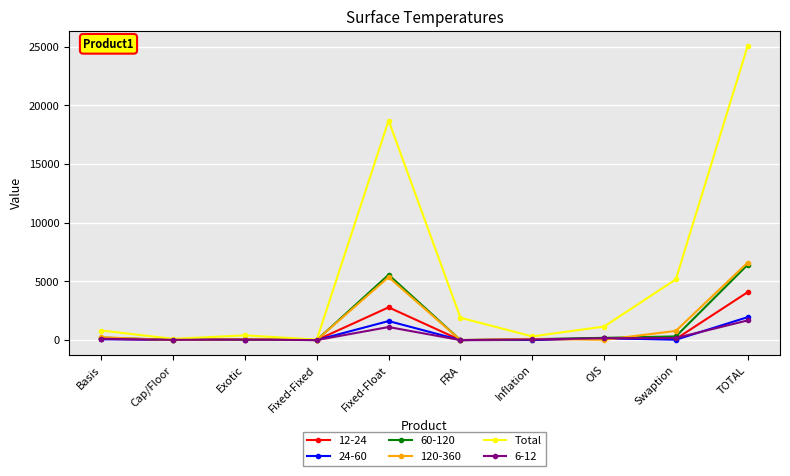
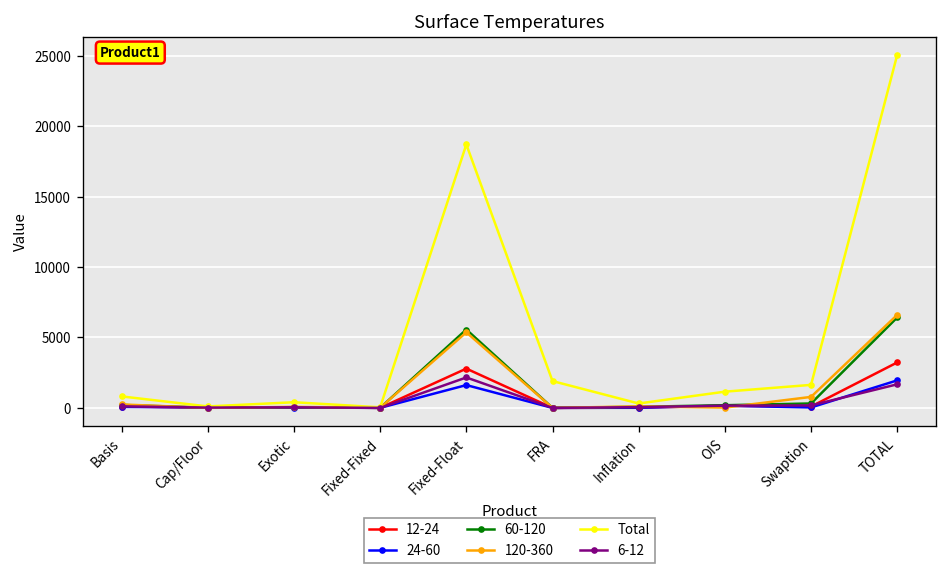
6-12, Fixed-Float: 1100 -> 2200
Total, Swaption: 5200 -> 1600
12-24, TOTAL: 4100 -> 3200
